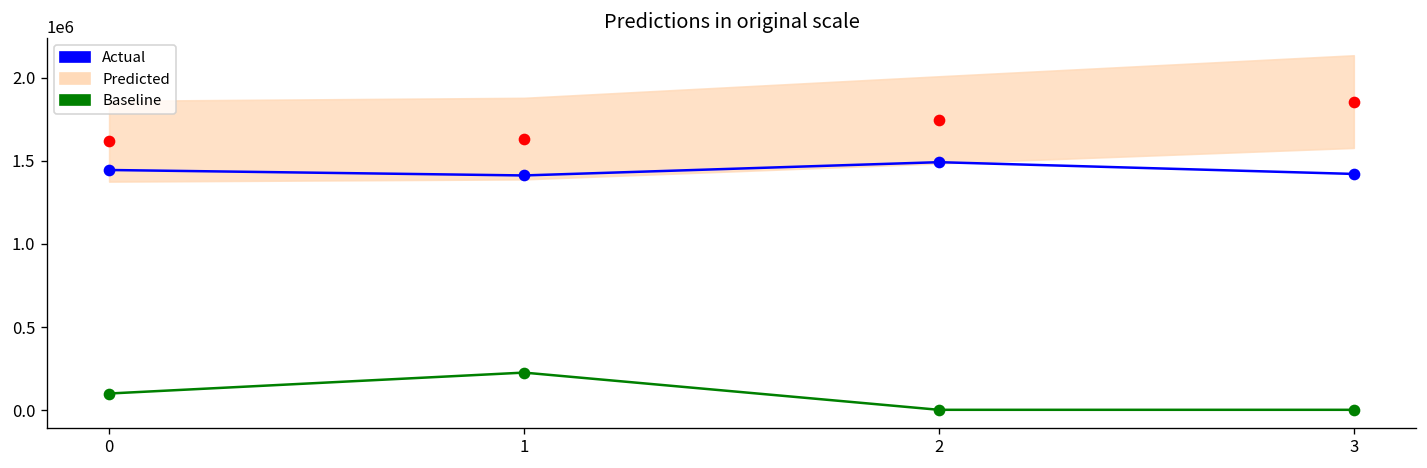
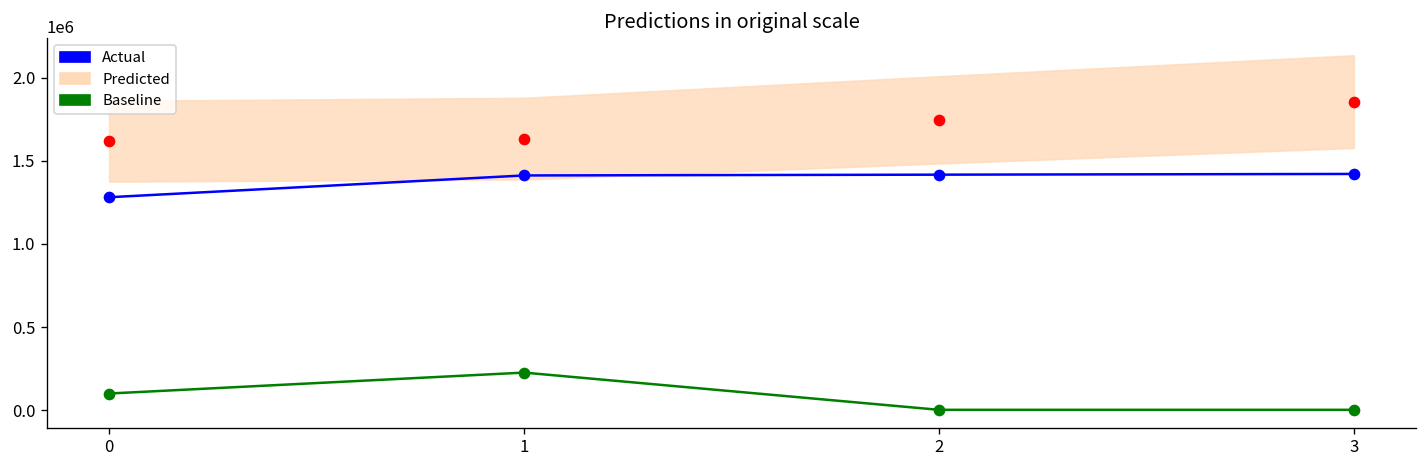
Actual, 0: 1440000 -> 1280000
Actual, 2: 1490000 -> 1420000
